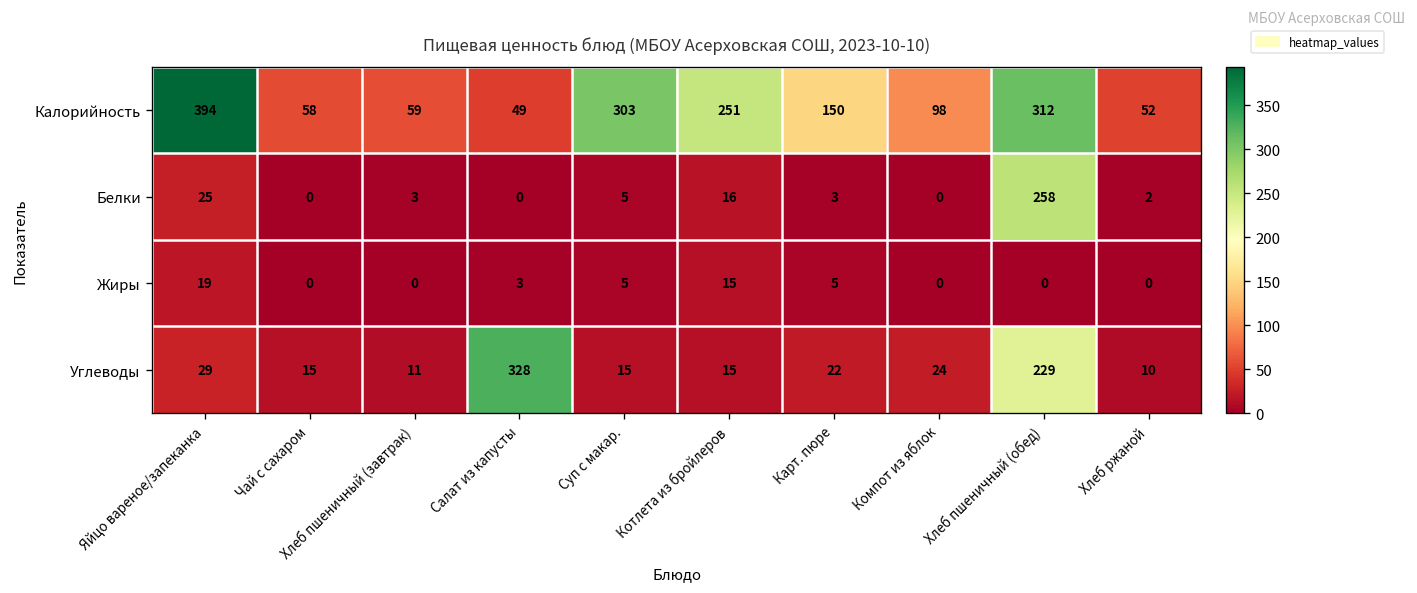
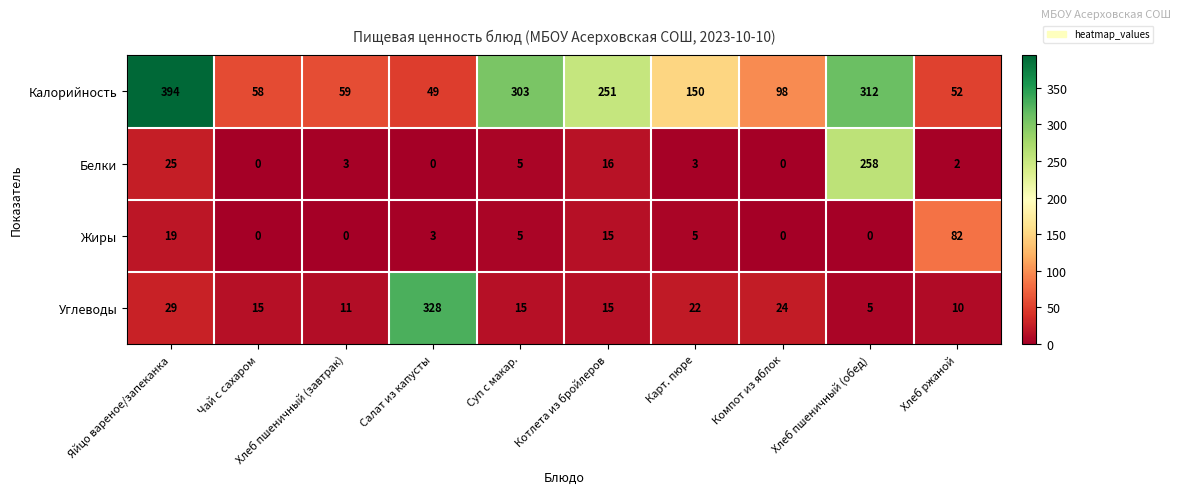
Жиры, Хлеб ржаной: 0 -> 82
Углеводы, Хлеб пшеничный (обед): 229 -> 5
